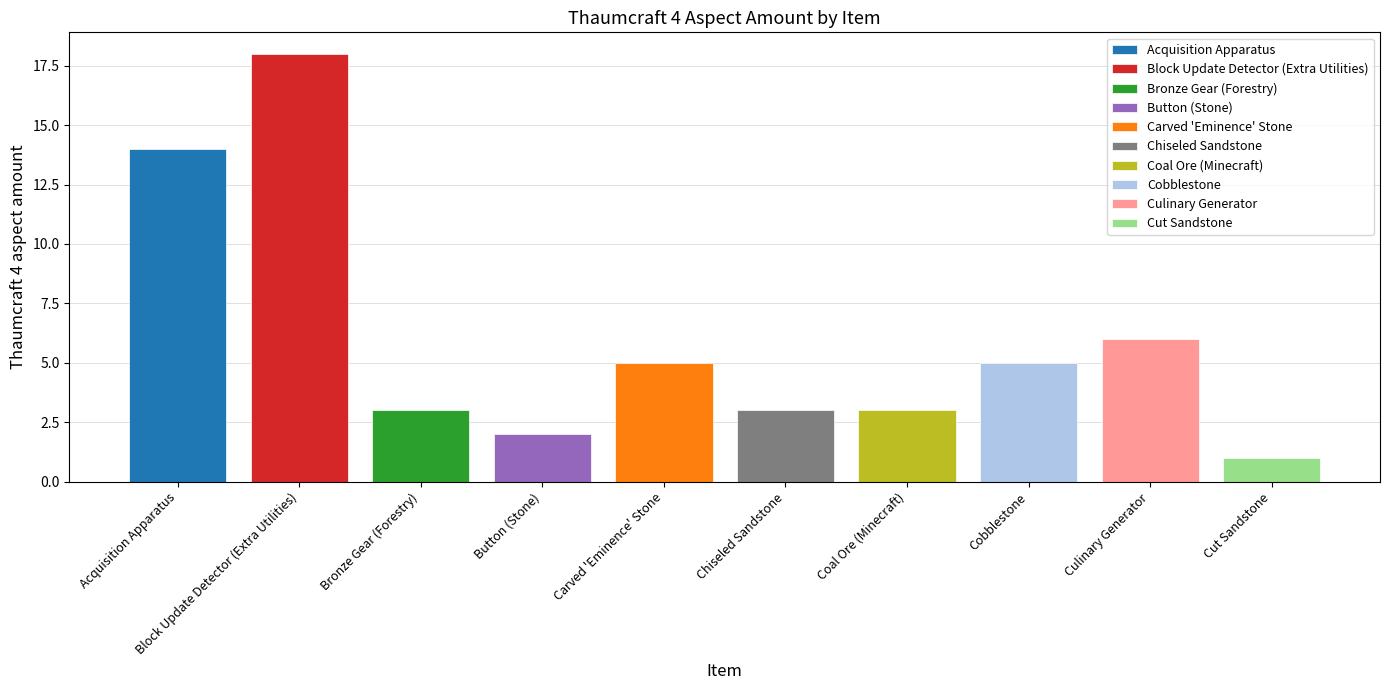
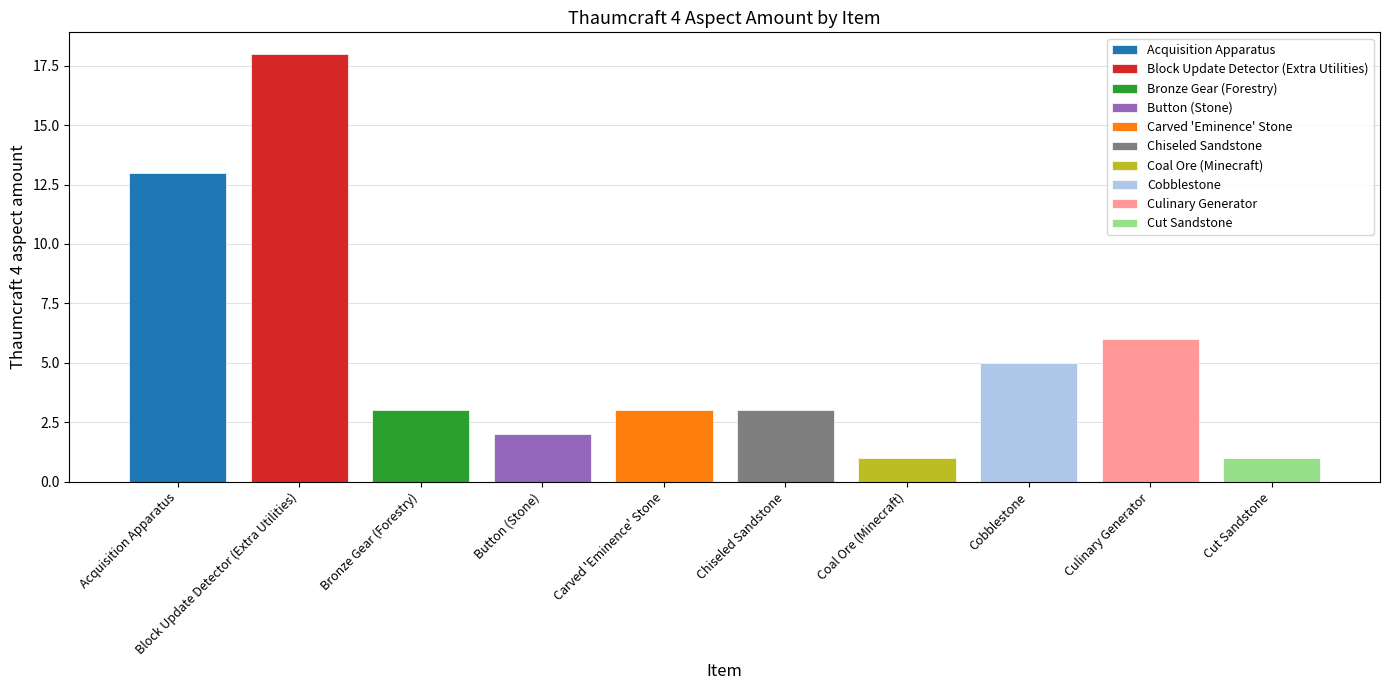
Acquisition Apparatus: 14 -> 13
Carved 'Eminence' Stone: 5 -> 3
Coal Ore (Minecraft): 3 -> 1
